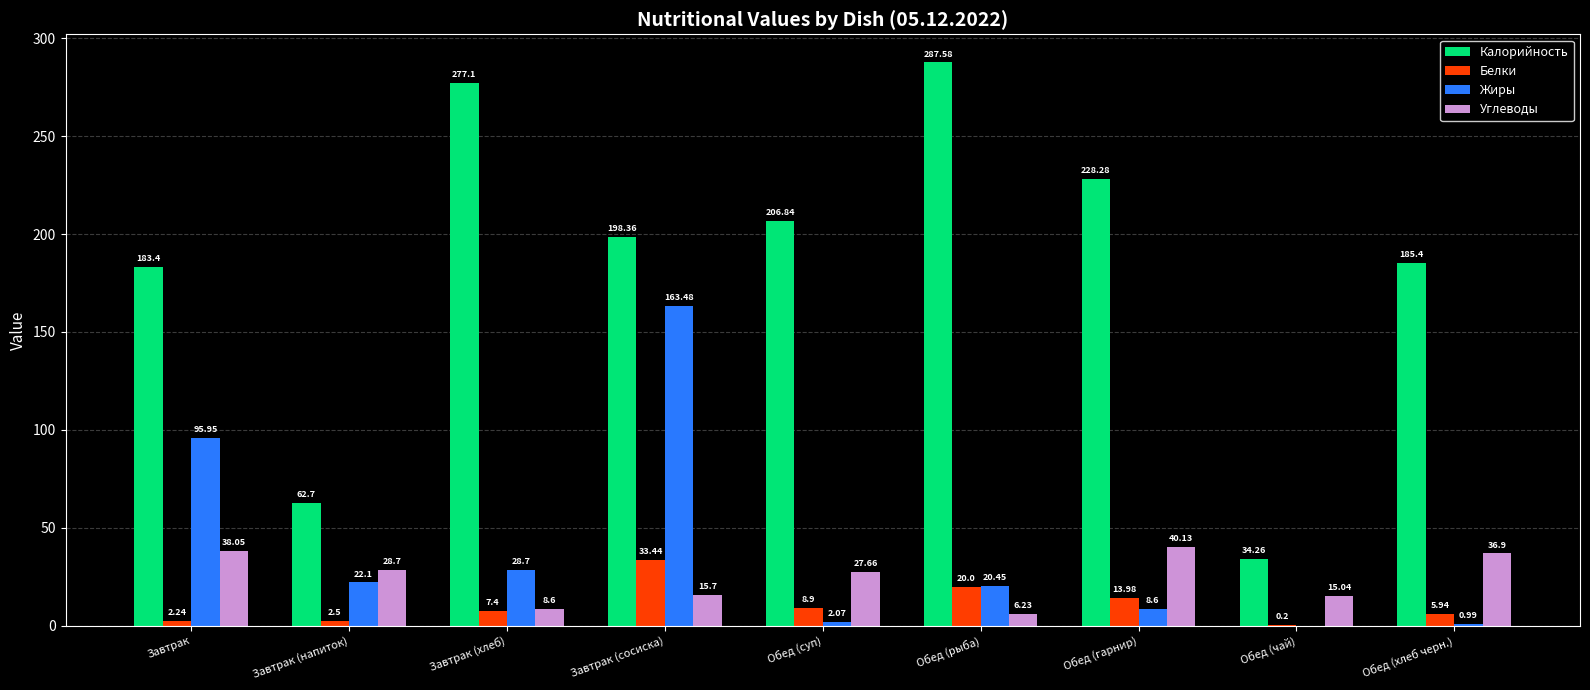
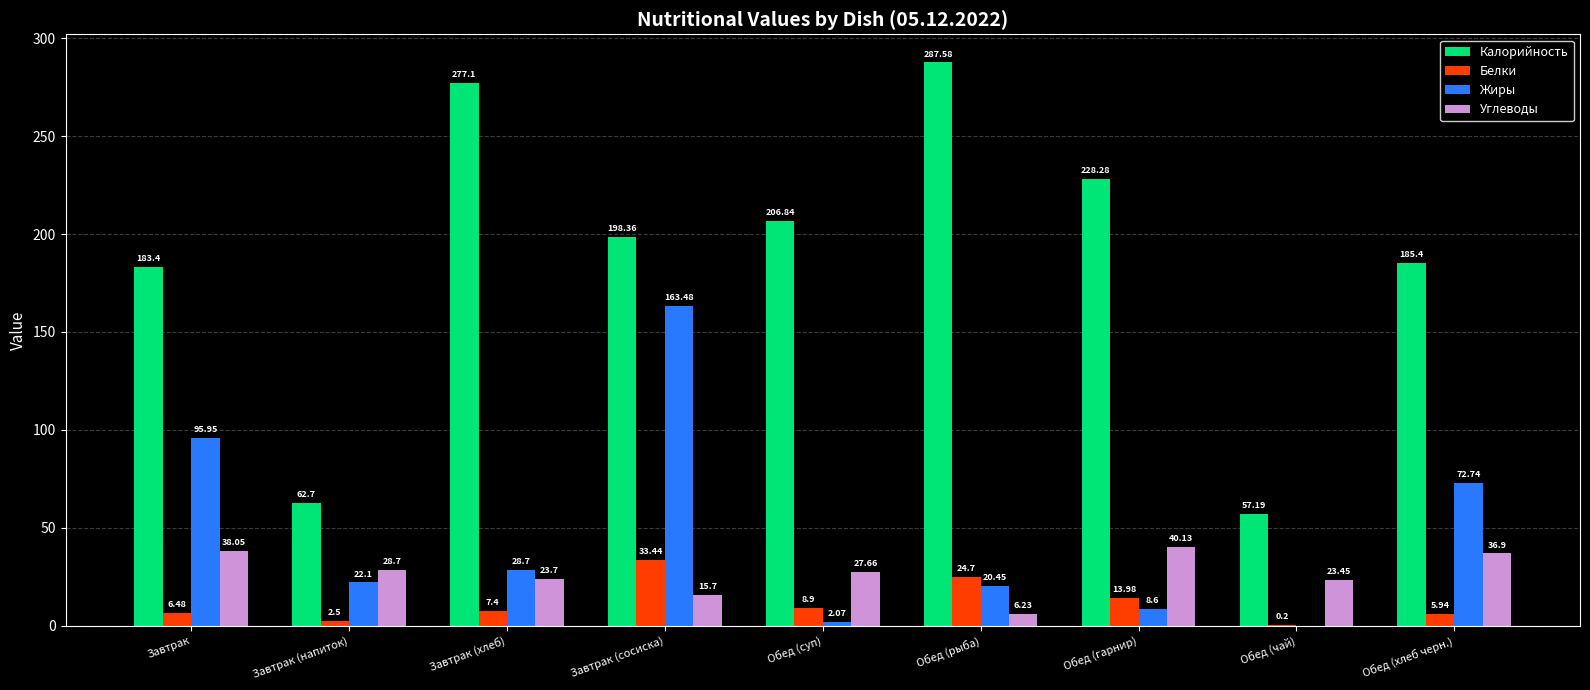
Белки, Завтрак: 2.24 -> 6.48
Углеводы, Завтрак (хлеб): 8.6 -> 23.7
Белки, Обед (рыба): 20.0 -> 24.7
Калорийность, Обед (чай): 34.26 -> 57.19
Углеводы, Обед (чай): 15.04 -> 23.45
Жиры, Обед (хлеб черн.): 0.99 -> 72.74
